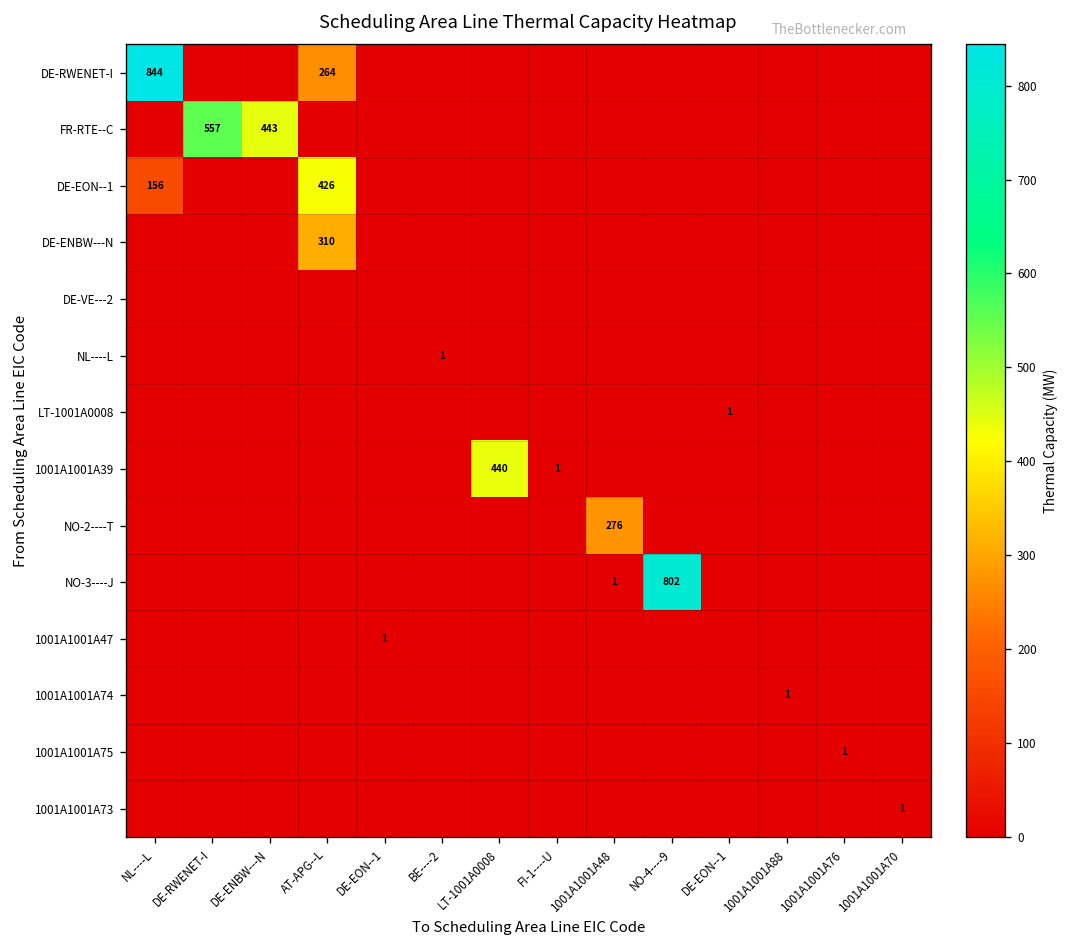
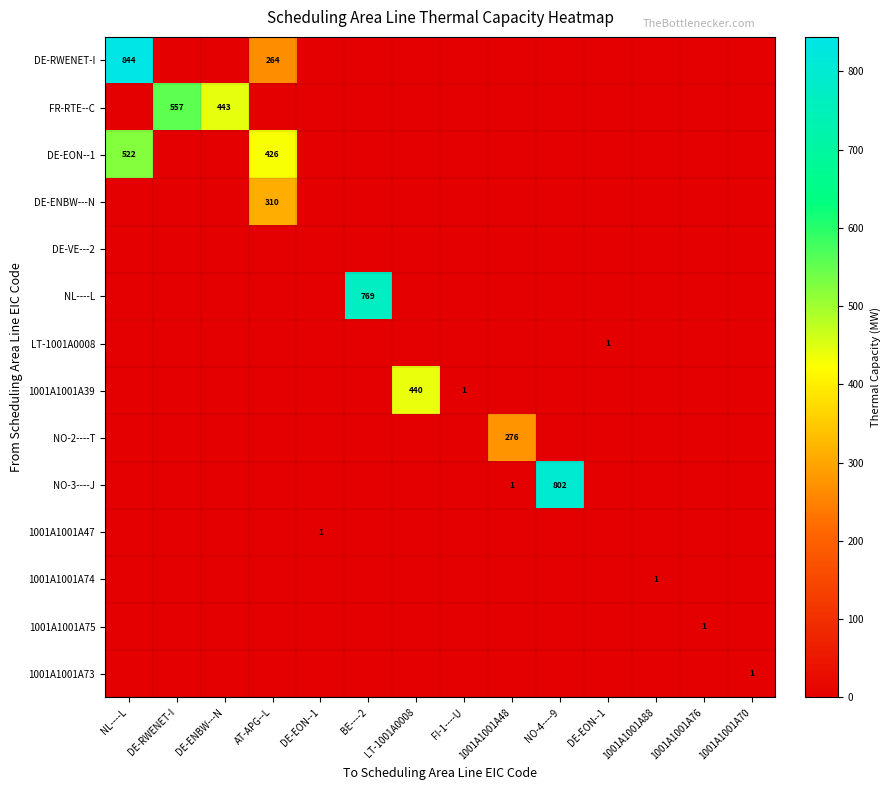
DE-EON--1, NL----L: 156 -> 522
NL----L, BE----2: 1 -> 769
